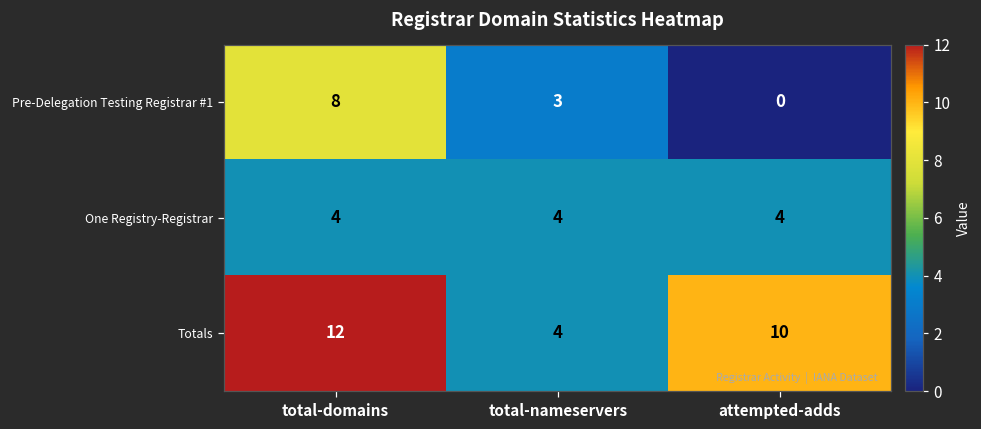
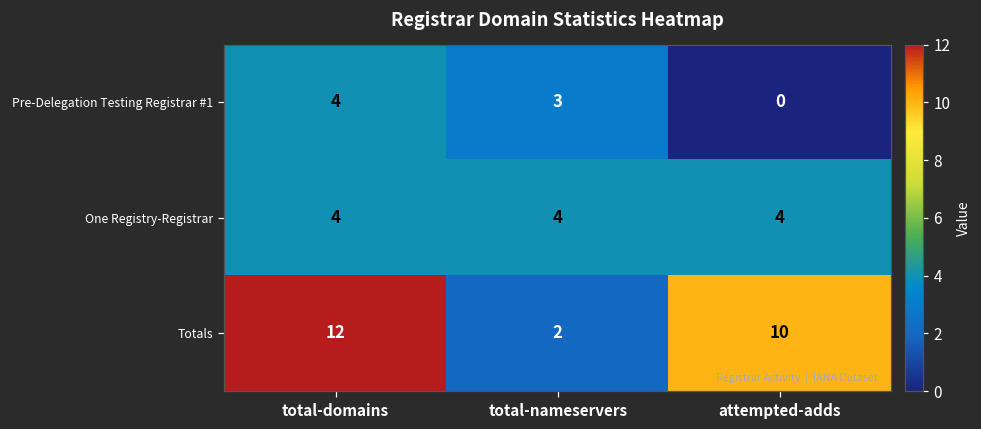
Pre-Delegation Testing Registrar #1, total-domains: 8 -> 4
Totals, total-nameservers: 4 -> 2
